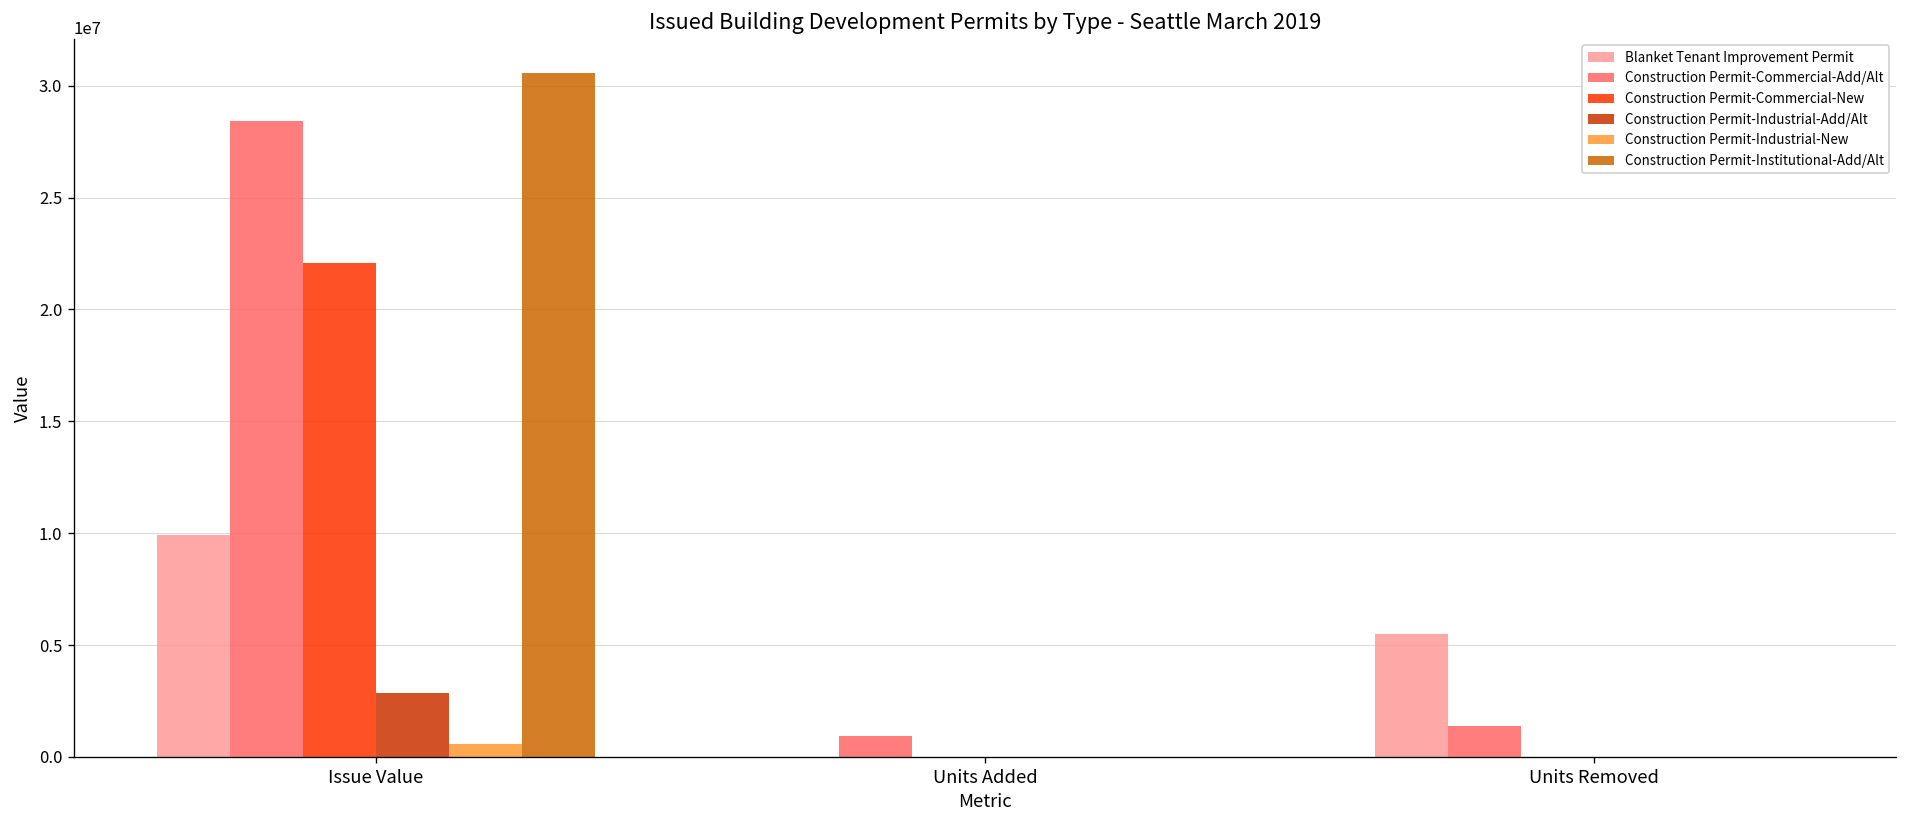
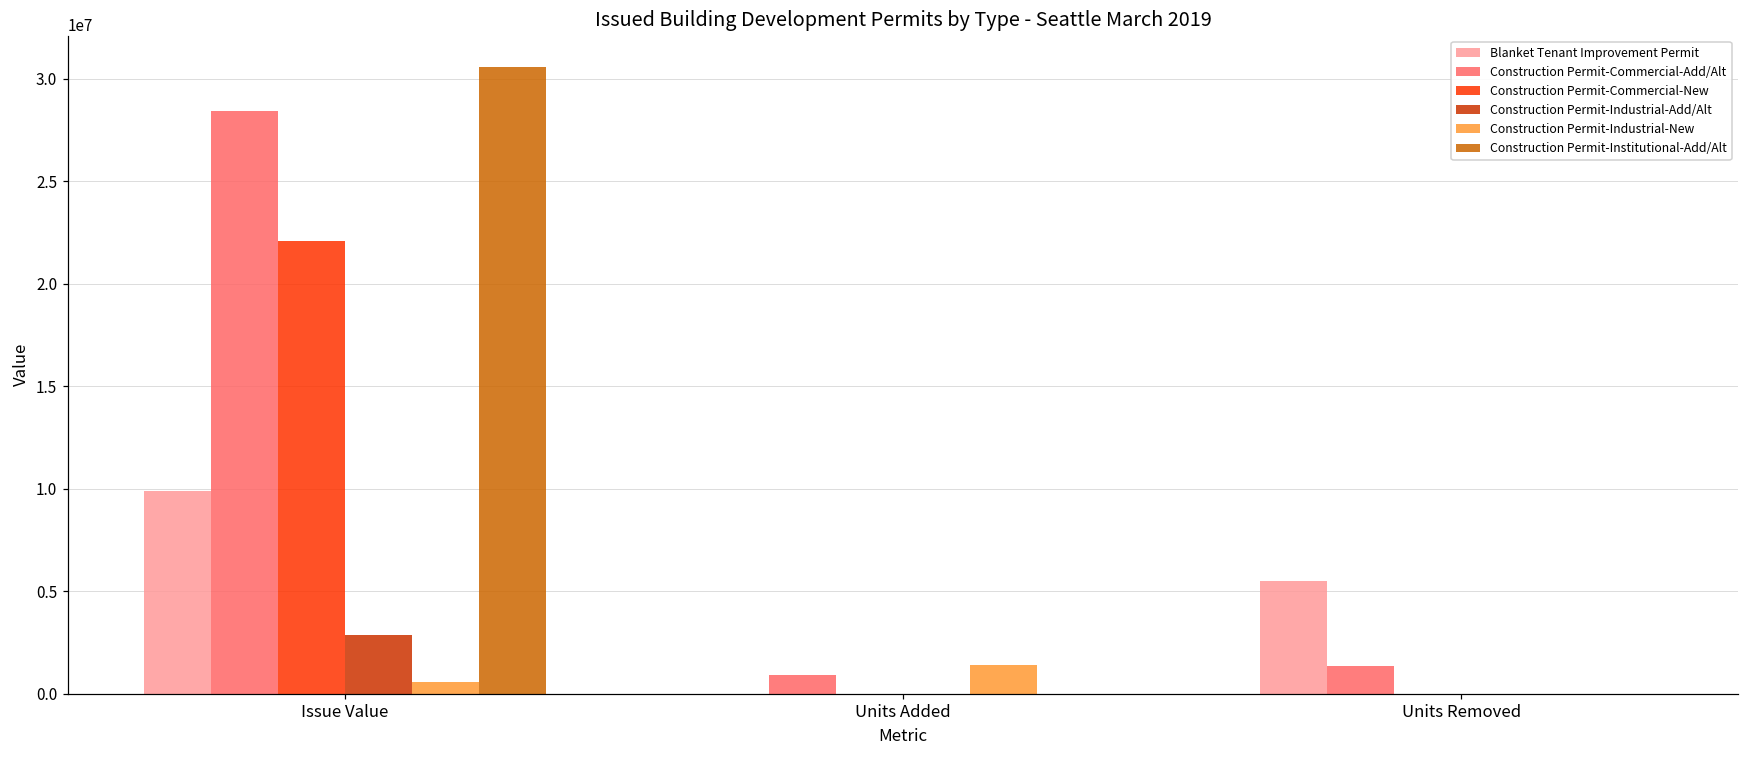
Construction Permit-Industrial-New, Units Added: 0 -> 1400000
